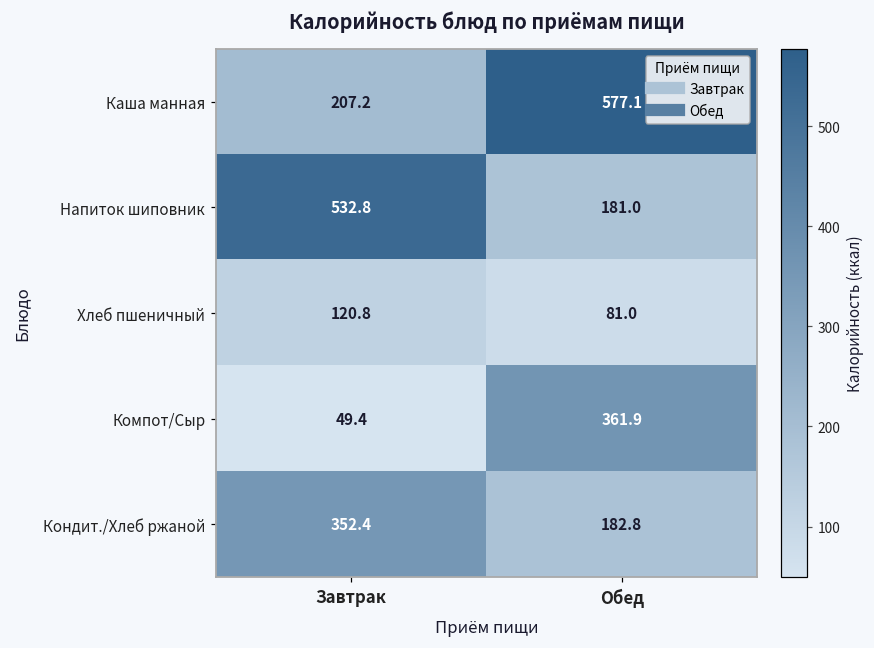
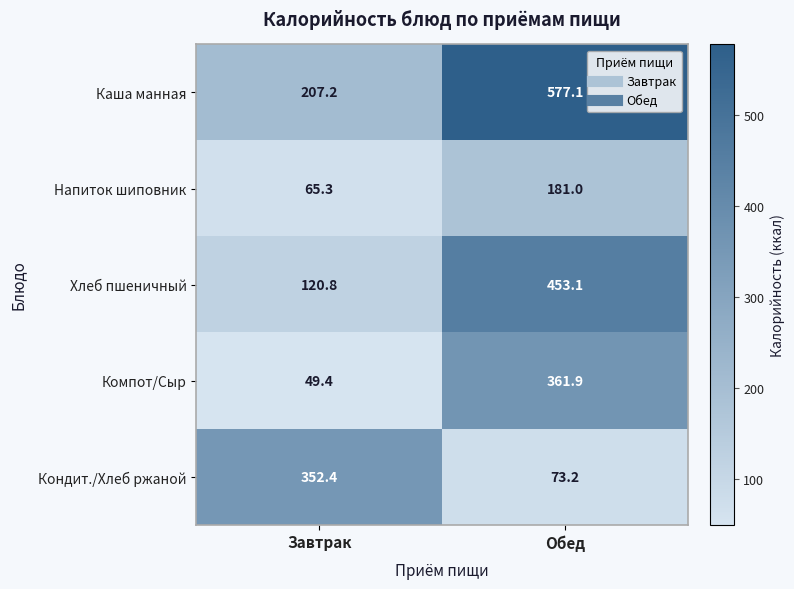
Напиток шиповник, Завтрак: 532.8 -> 65.3
Хлеб пшеничный, Обед: 81.0 -> 453.1
Кондит./Хлеб ржаной, Обед: 182.8 -> 73.2
